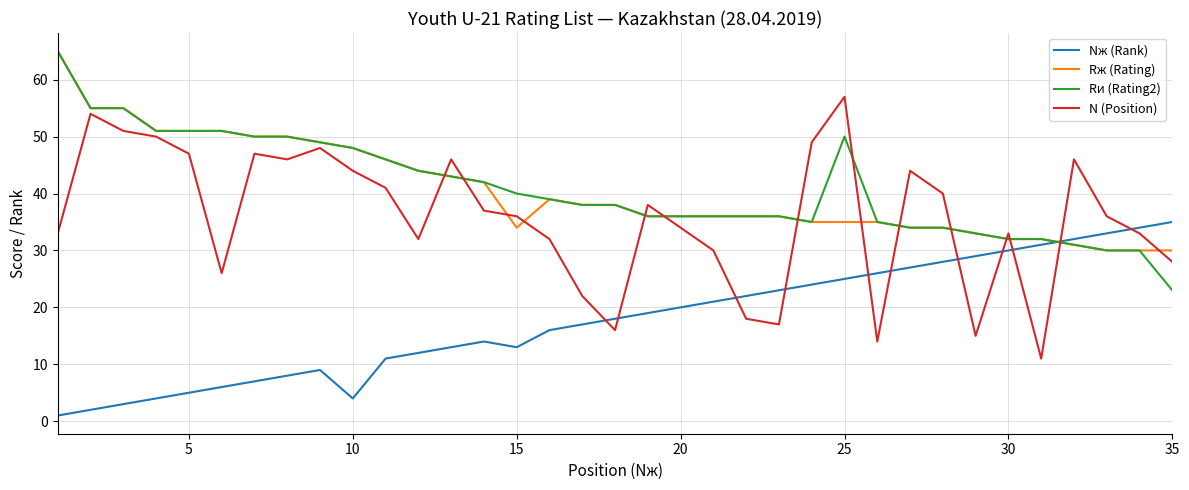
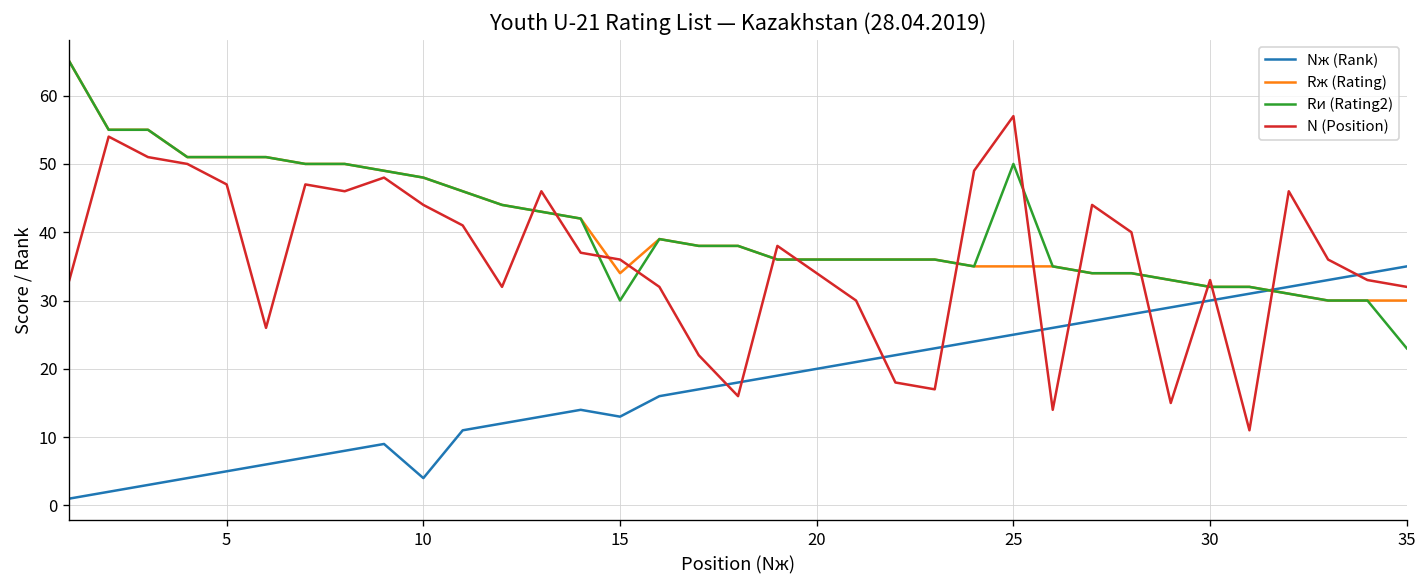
Rи (Rating2), 15: 40 -> 30
N (Position), 35: 28 -> 32
